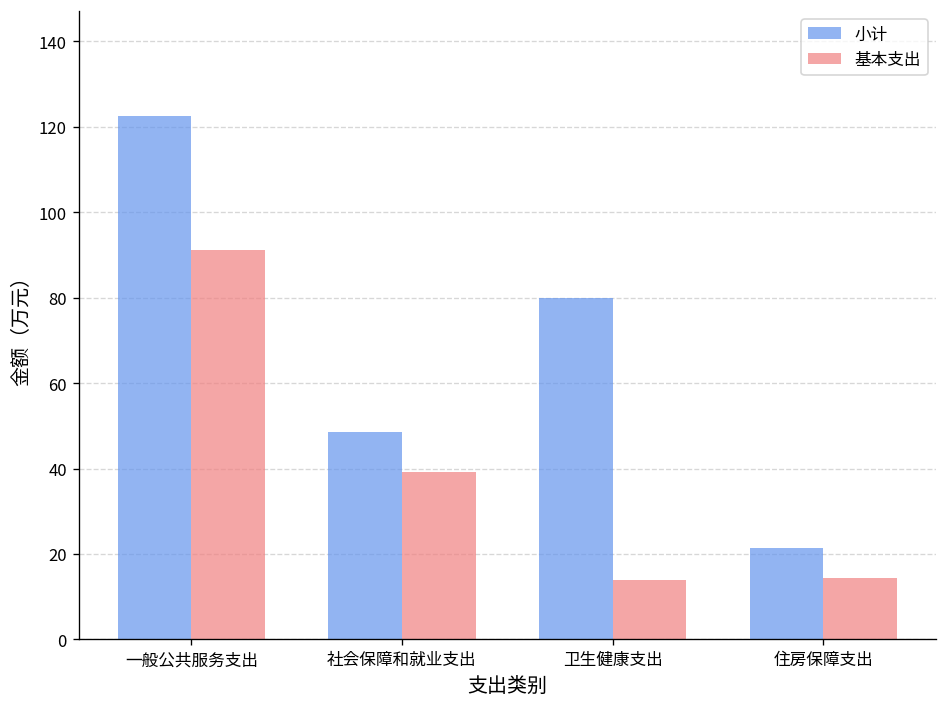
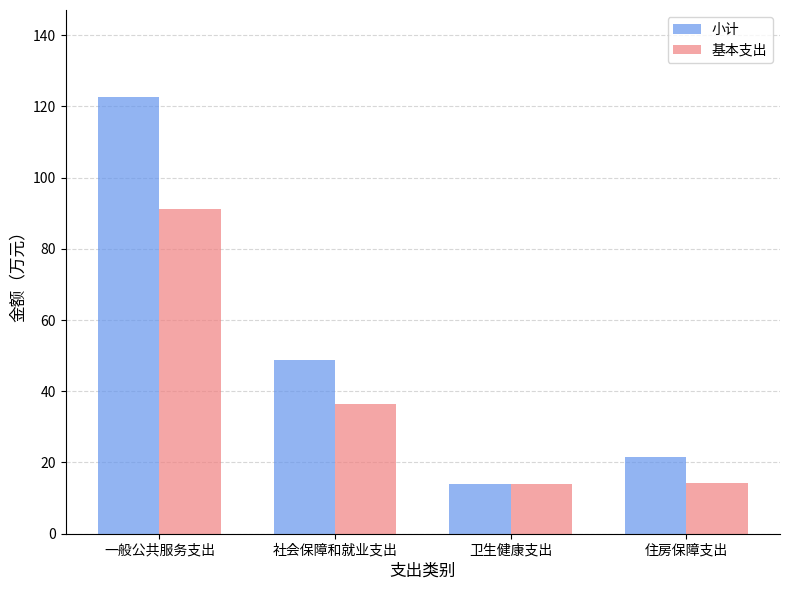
基本支出, 社会保障和就业支出: 39 -> 36
小计, 卫生健康支出: 80 -> 14
